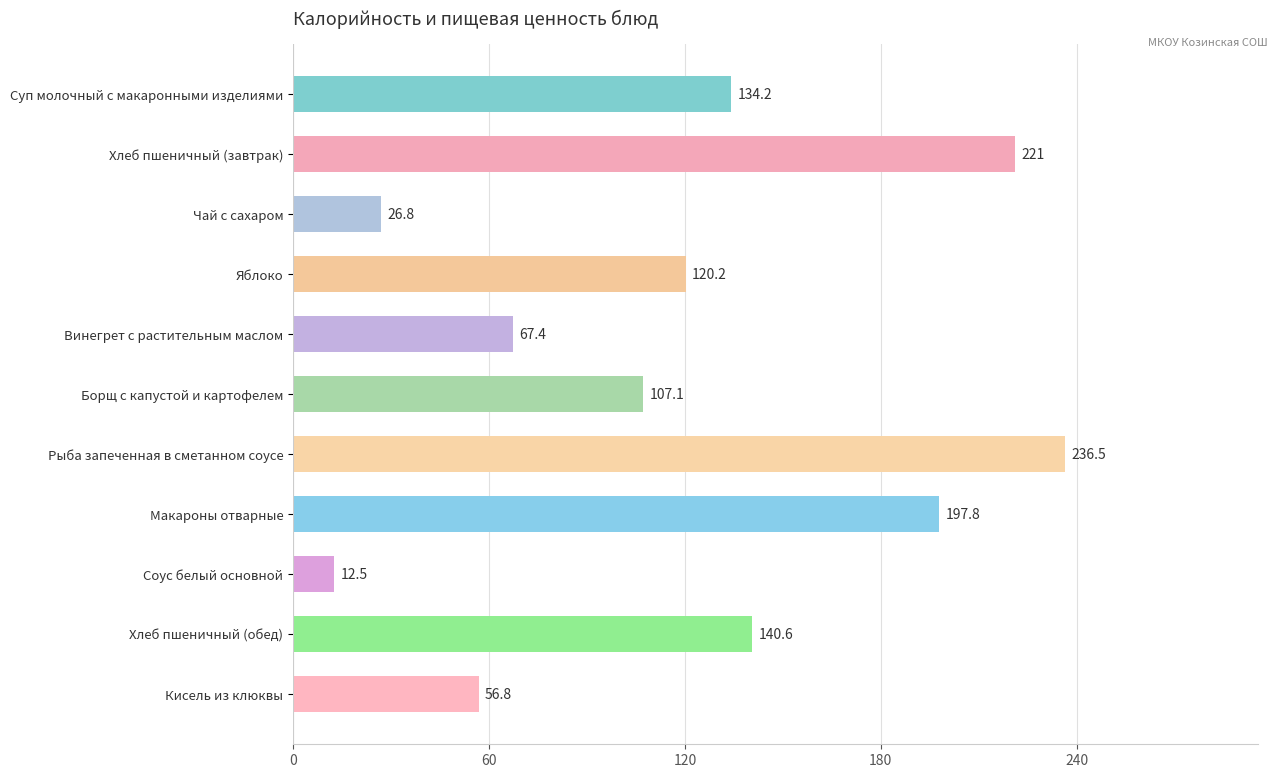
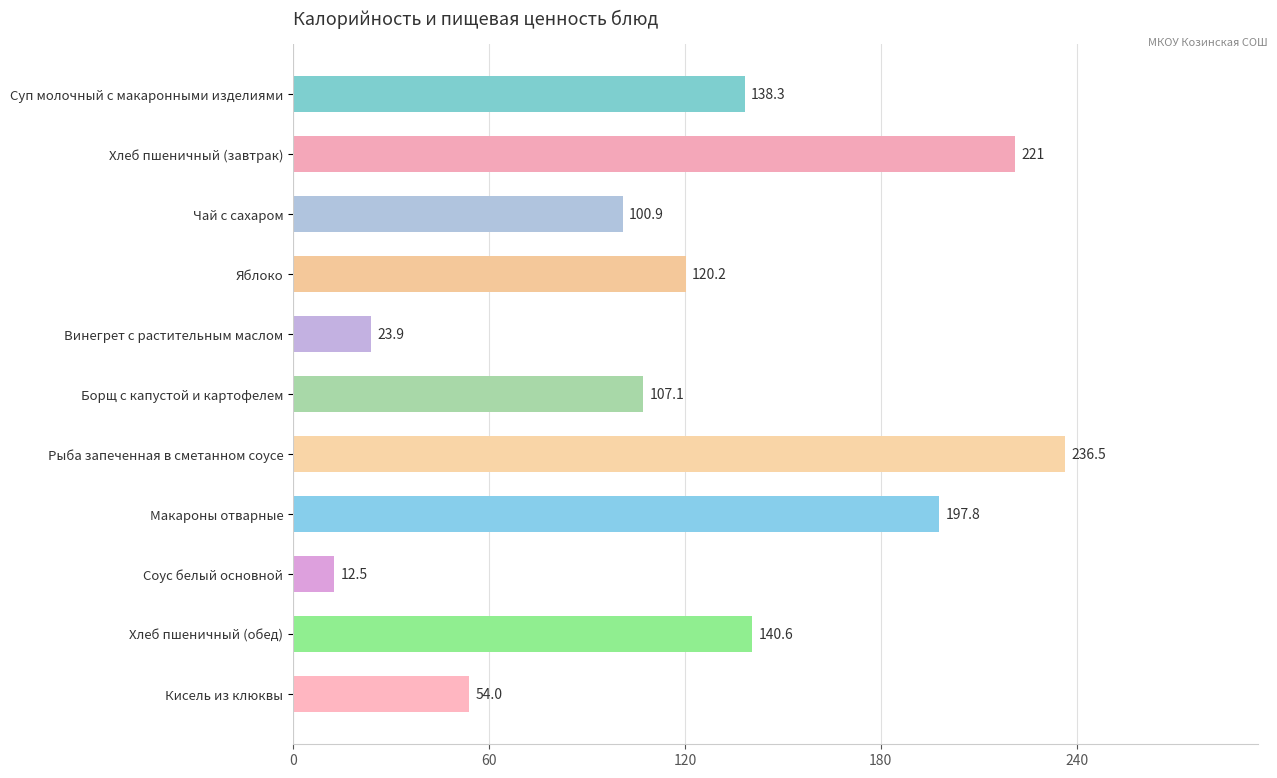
Суп молочный с макаронными изделиями: 134.2 -> 138.3
Чай с сахаром: 26.8 -> 100.9
Винегрет с растительным маслом: 67.4 -> 23.9
Кисель из клюквы: 56.8 -> 54.0
